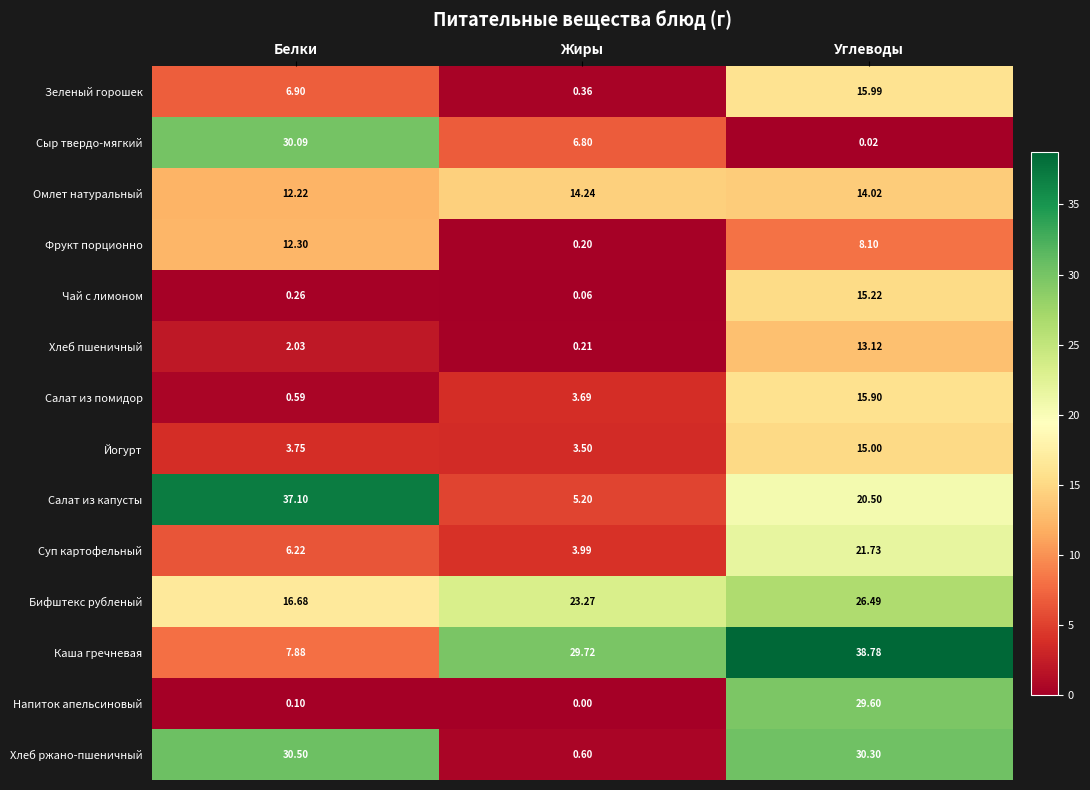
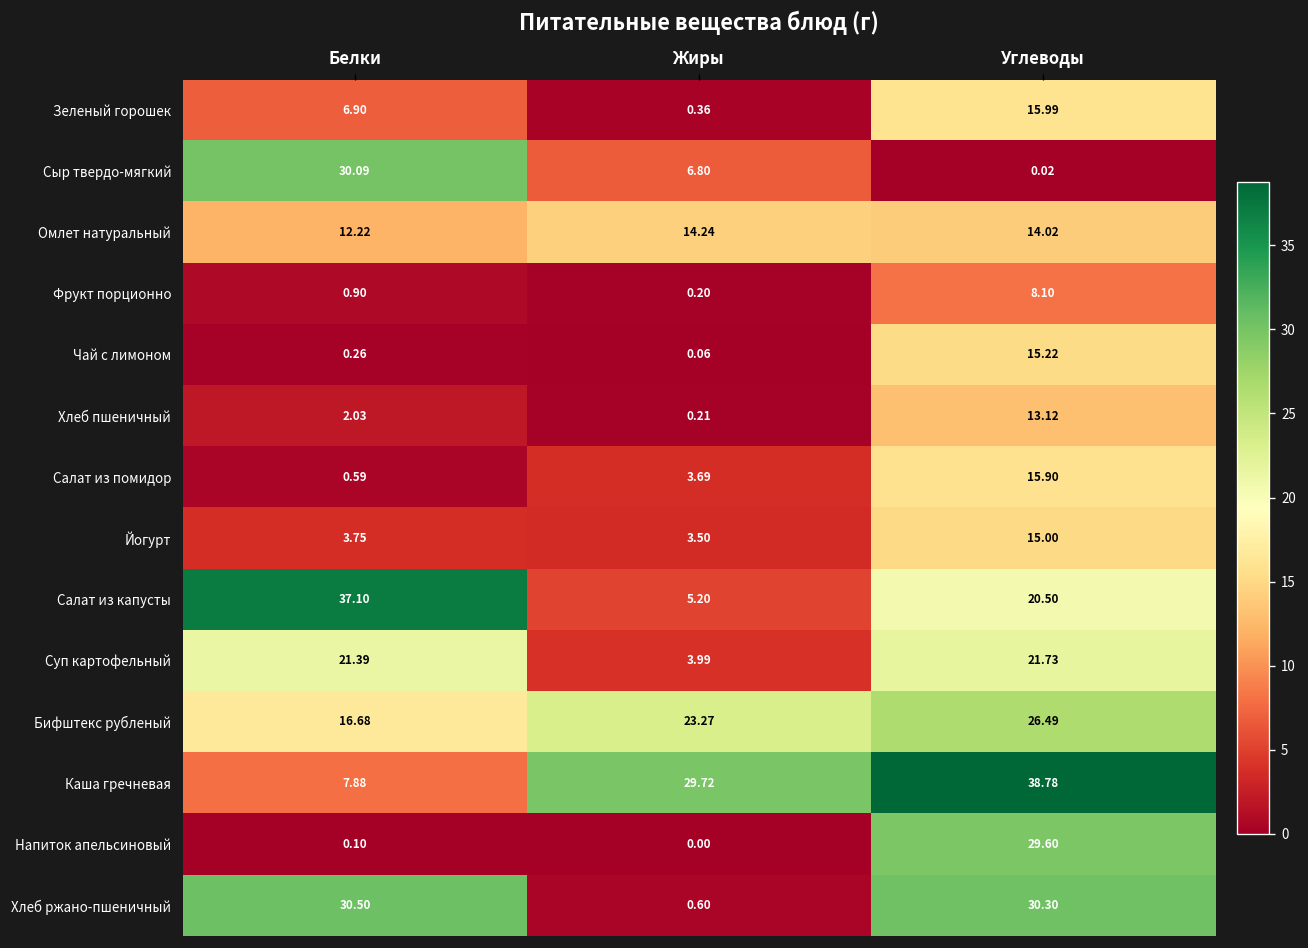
Фрукт порционно, Белки: 12.30 -> 0.90
Суп картофельный, Белки: 6.22 -> 21.39
